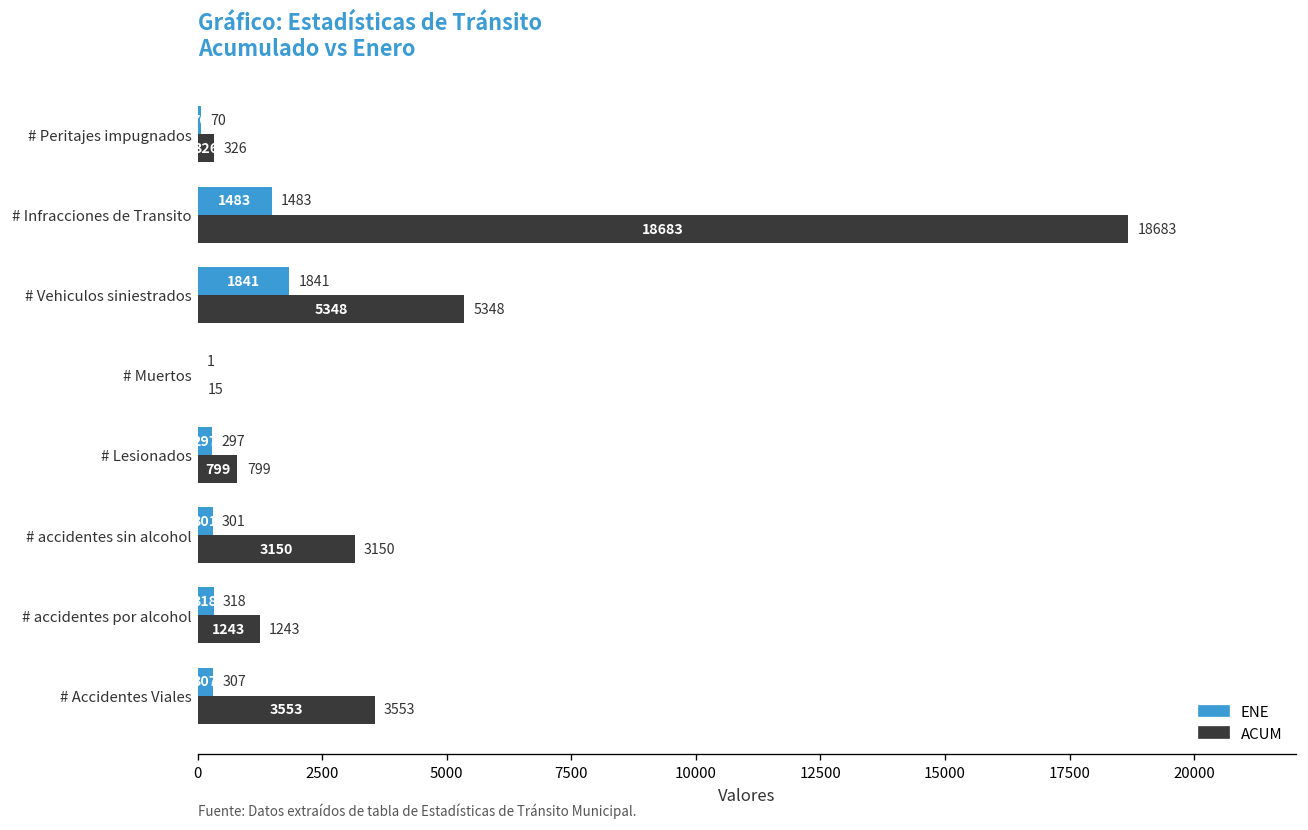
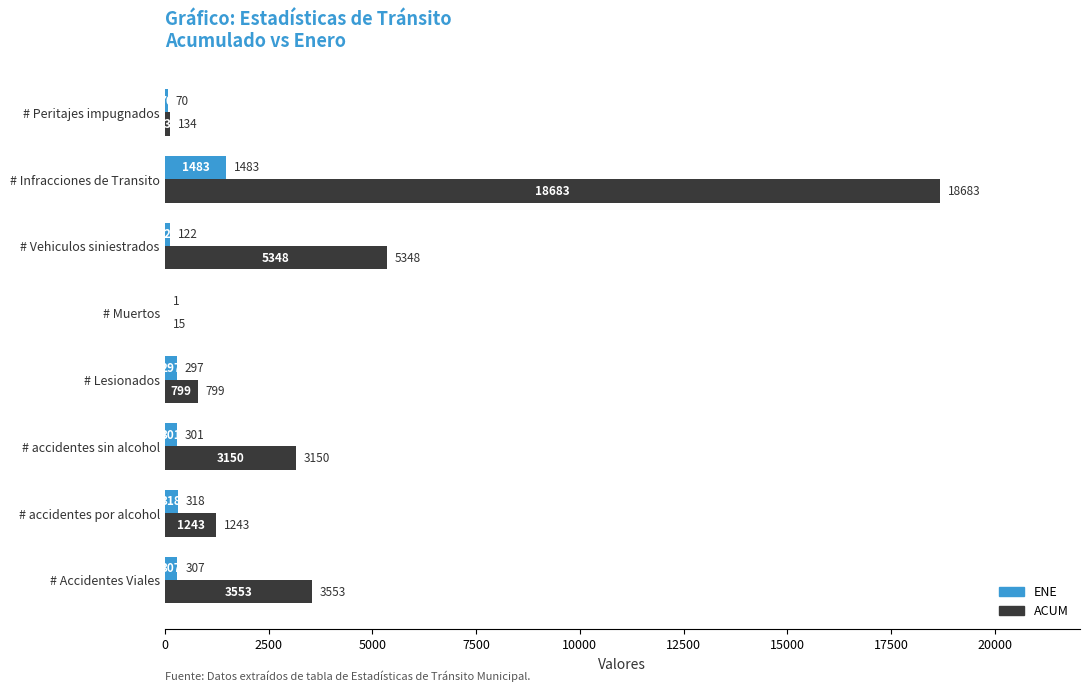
ACUM, # Peritajes impugnados: 326 -> 134
ENE, # Vehiculos siniestrados: 1841 -> 122
